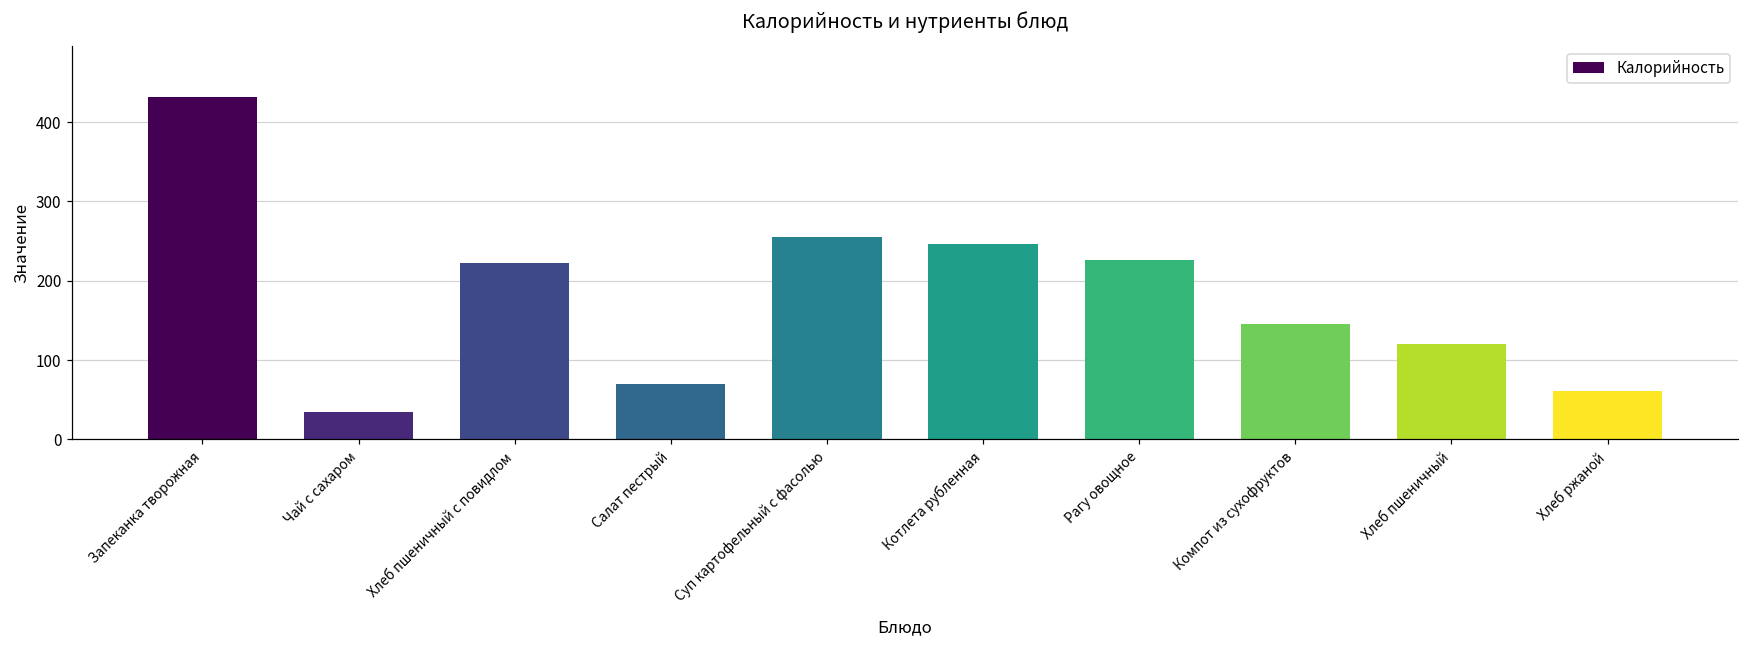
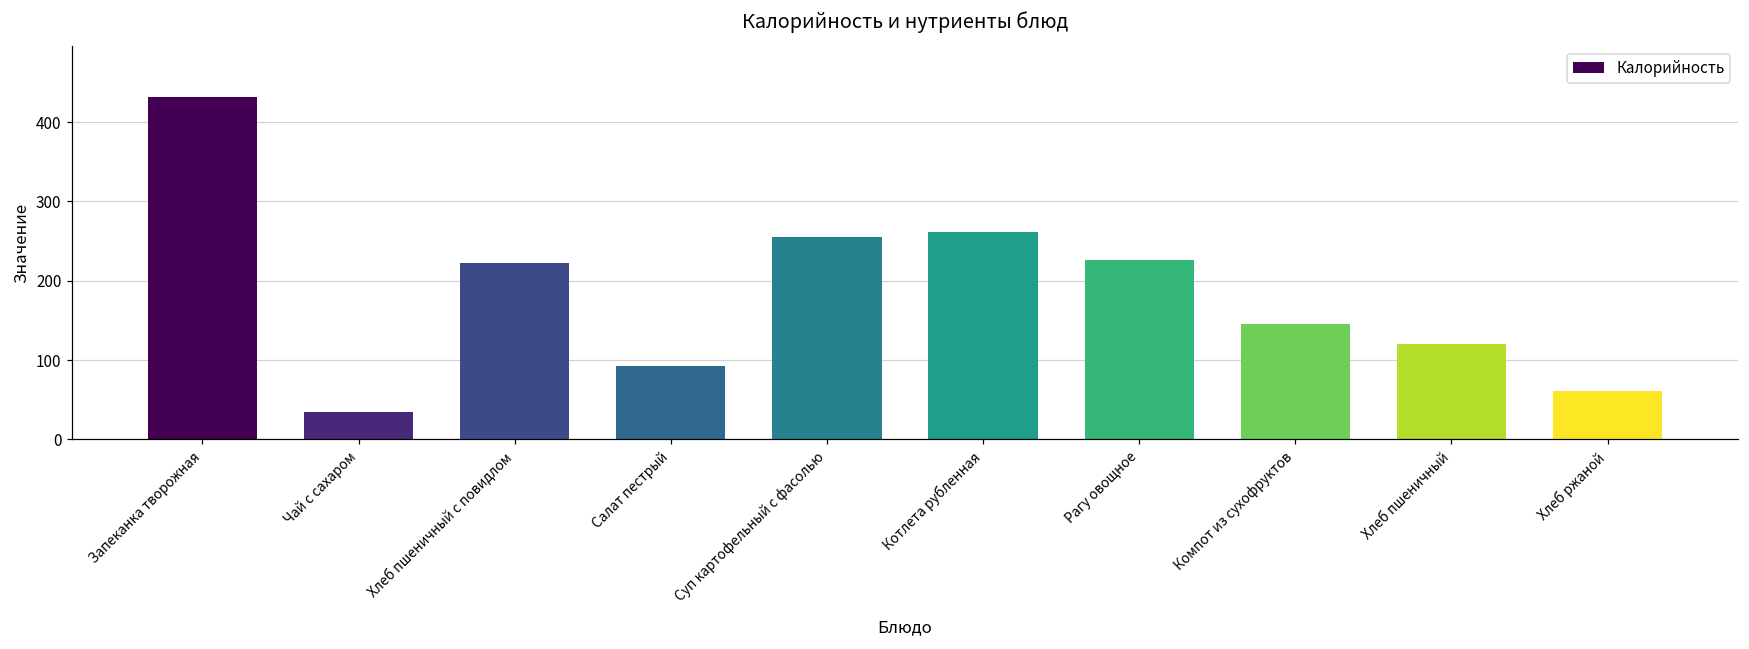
Салат пестрый: 70 -> 90
Котлета рубленная: 250 -> 260
